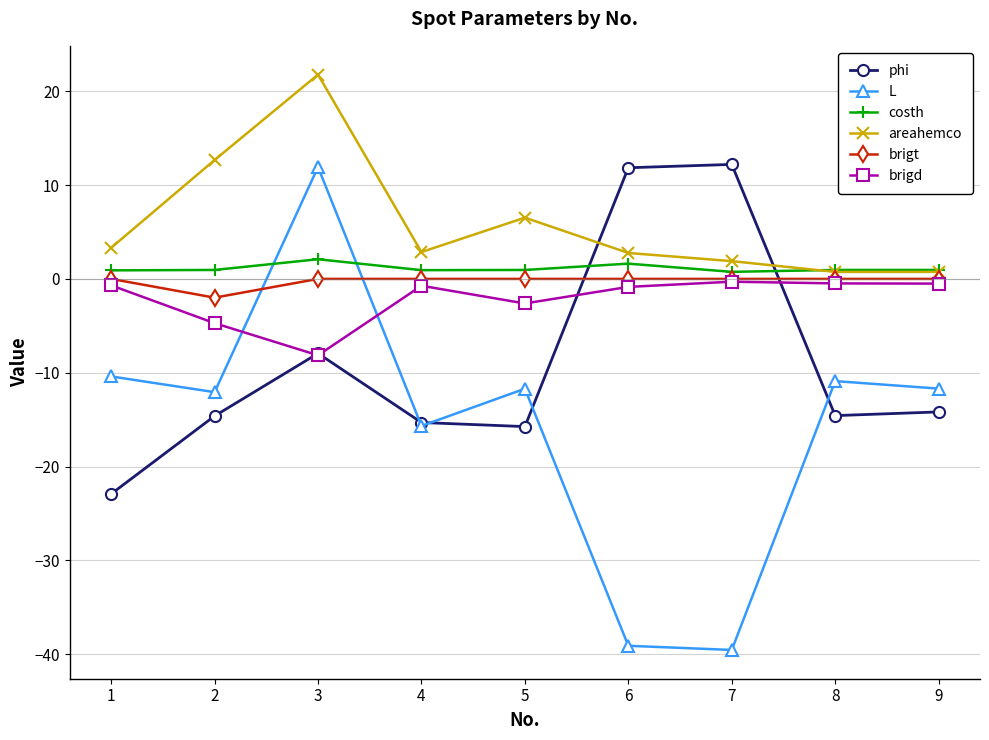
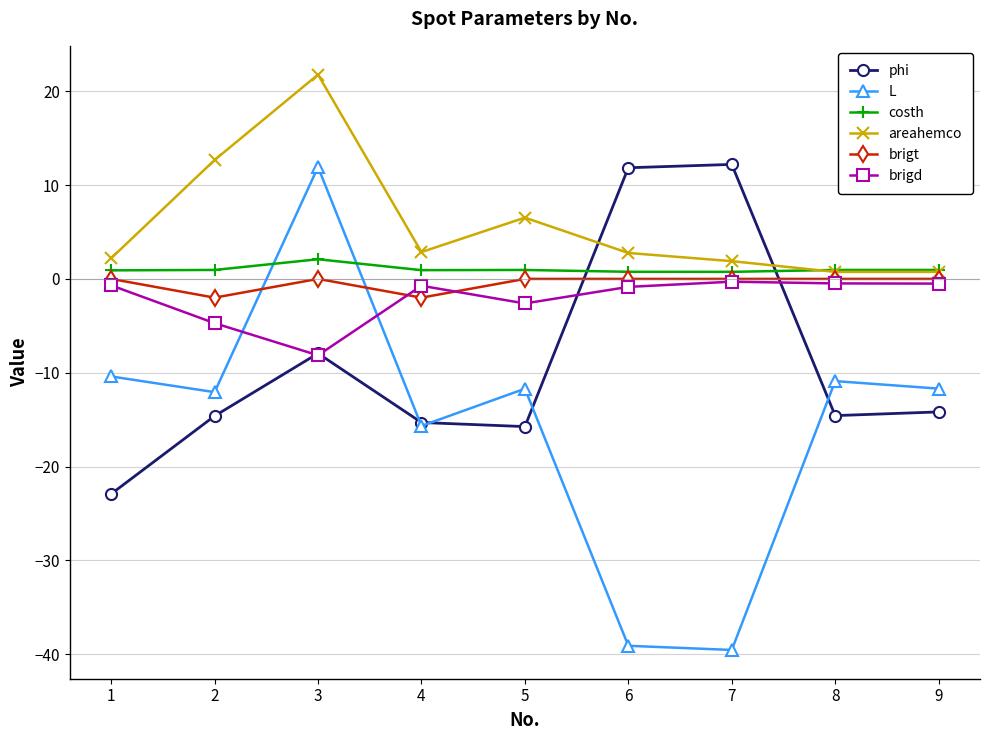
areahemco, 1: 3 -> 2
brigt, 4: 0 -> -2
costh, 6: 2 -> 1
